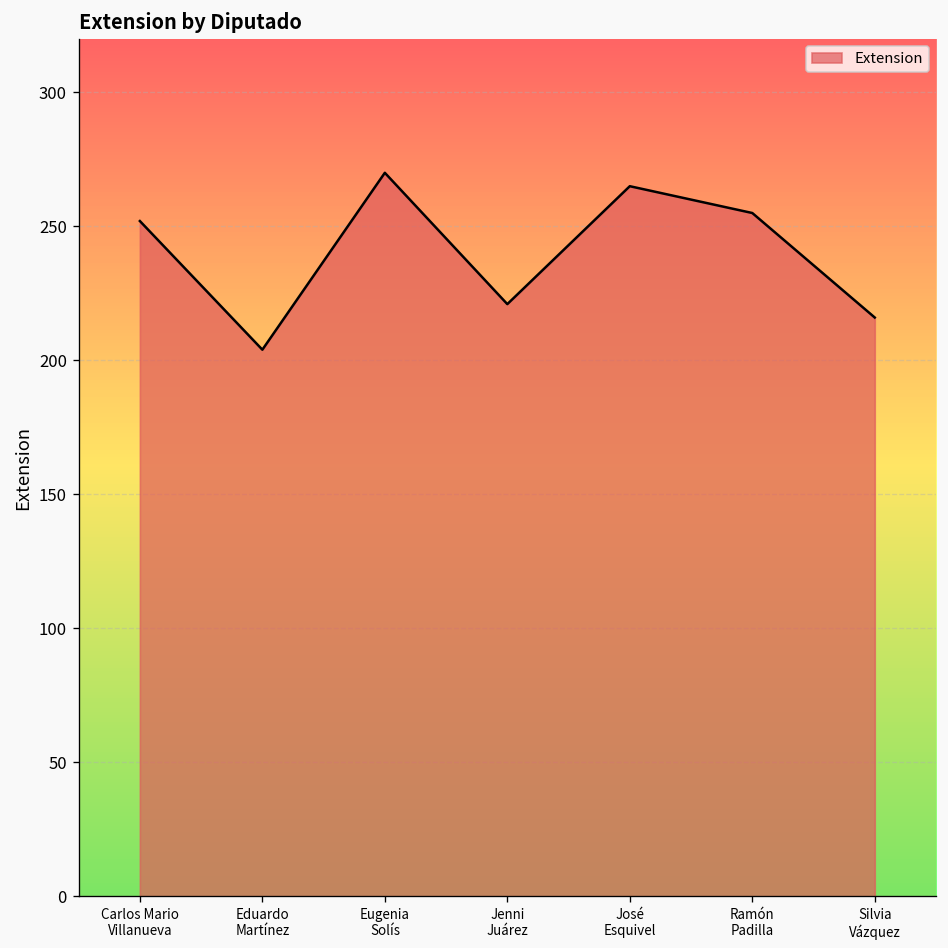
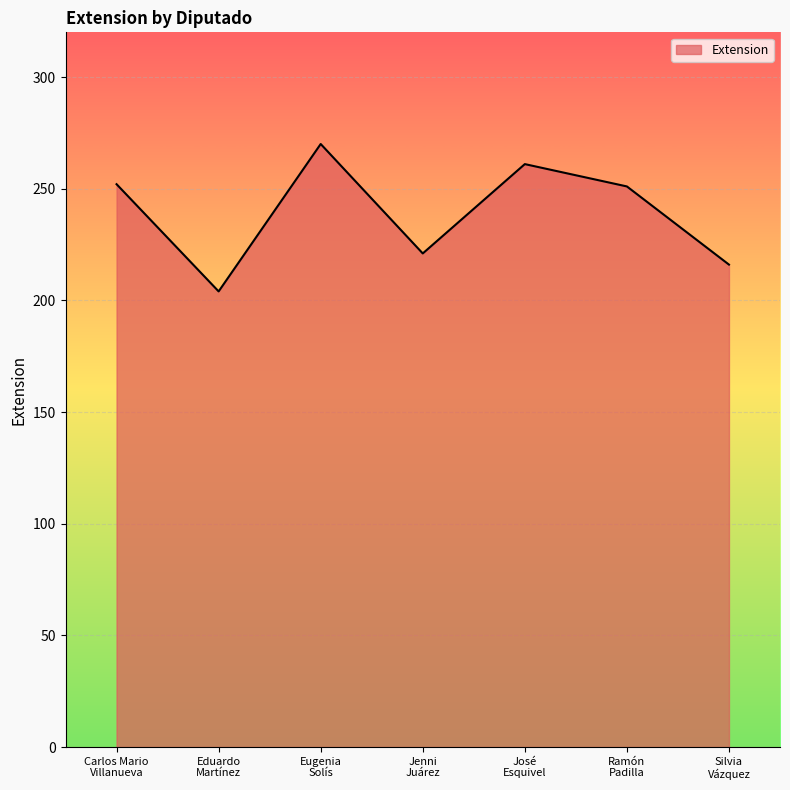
José Esquivel: 265 -> 261
Ramón Padilla: 255 -> 251
